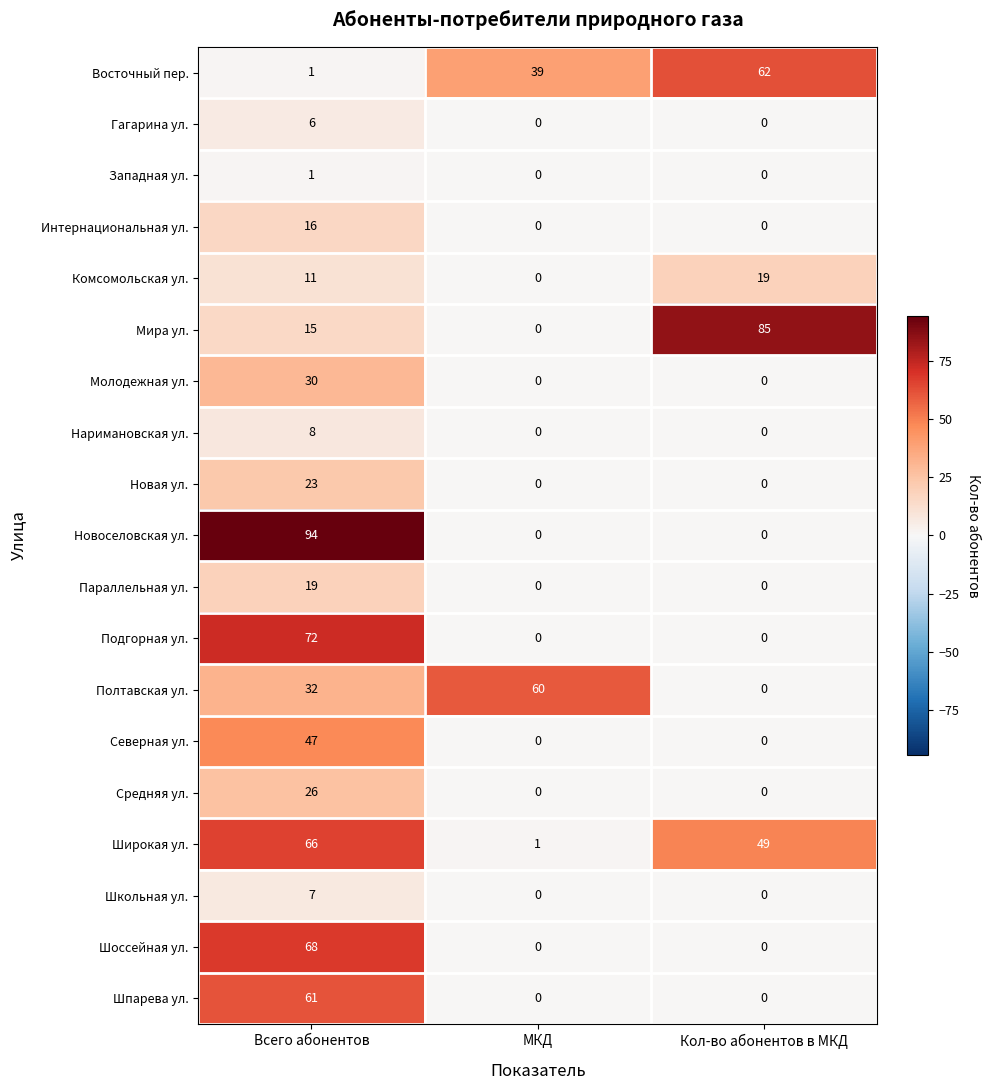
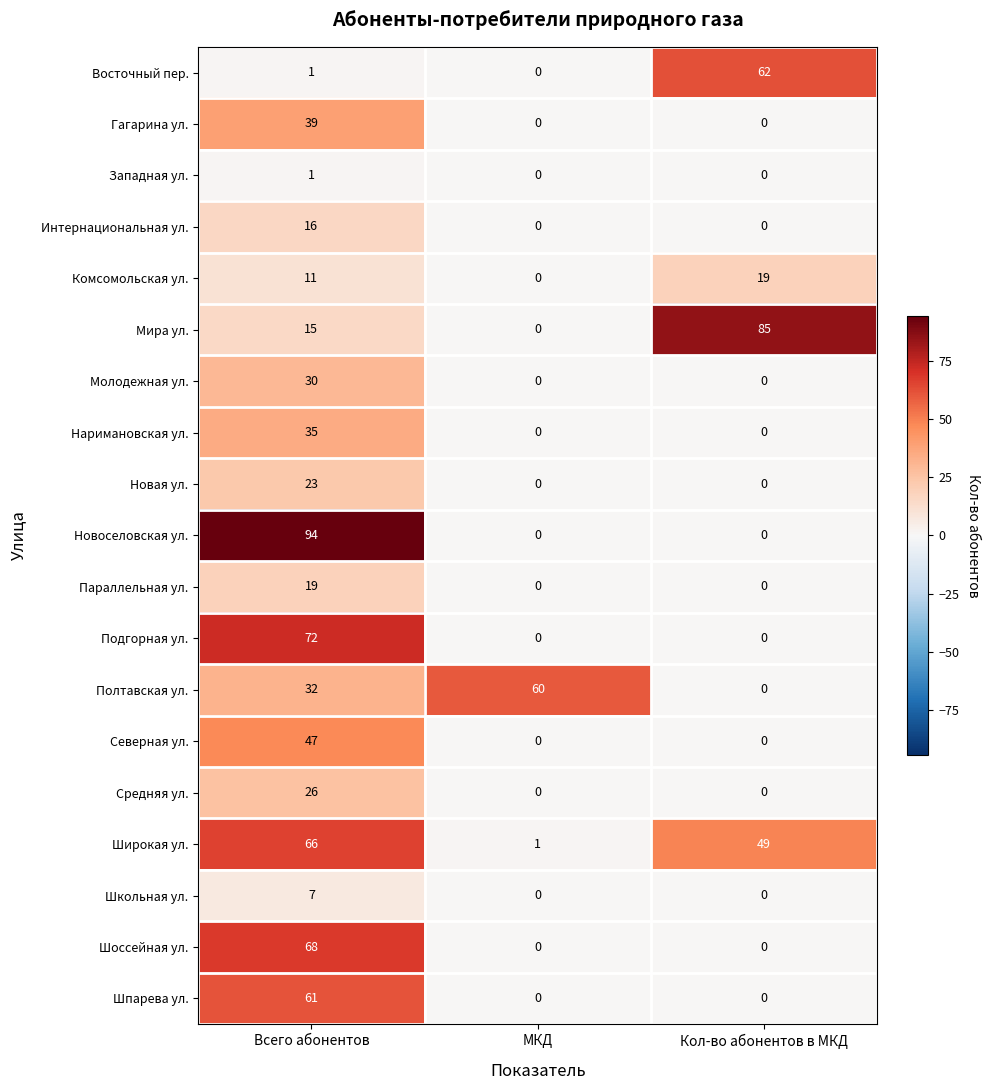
Восточный пер., МКД: 39 -> 0
Гагарина ул., Всего абонентов: 6 -> 39
Наримановская ул., Всего абонентов: 8 -> 35
